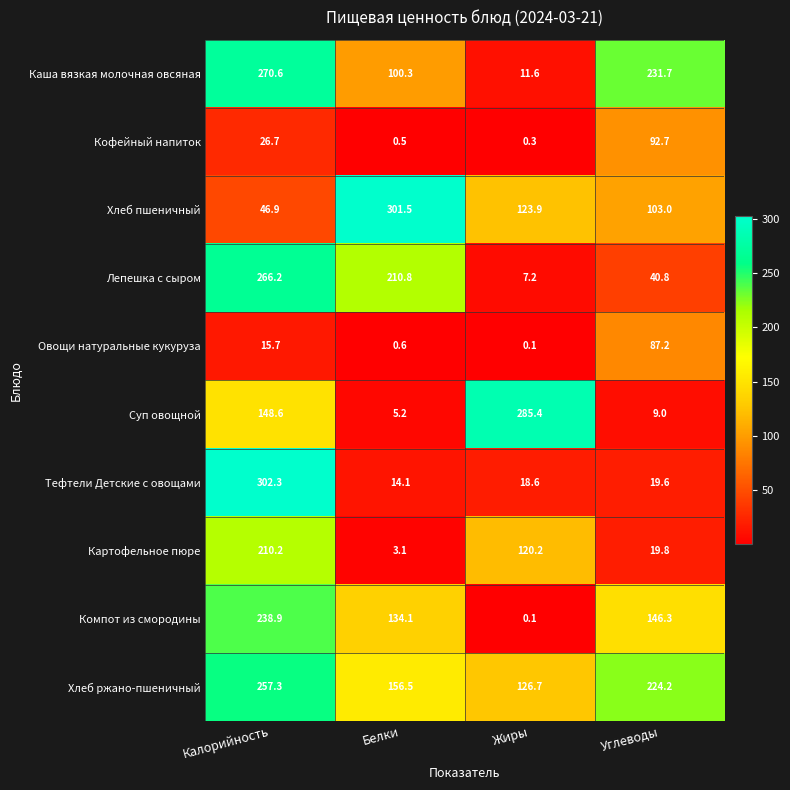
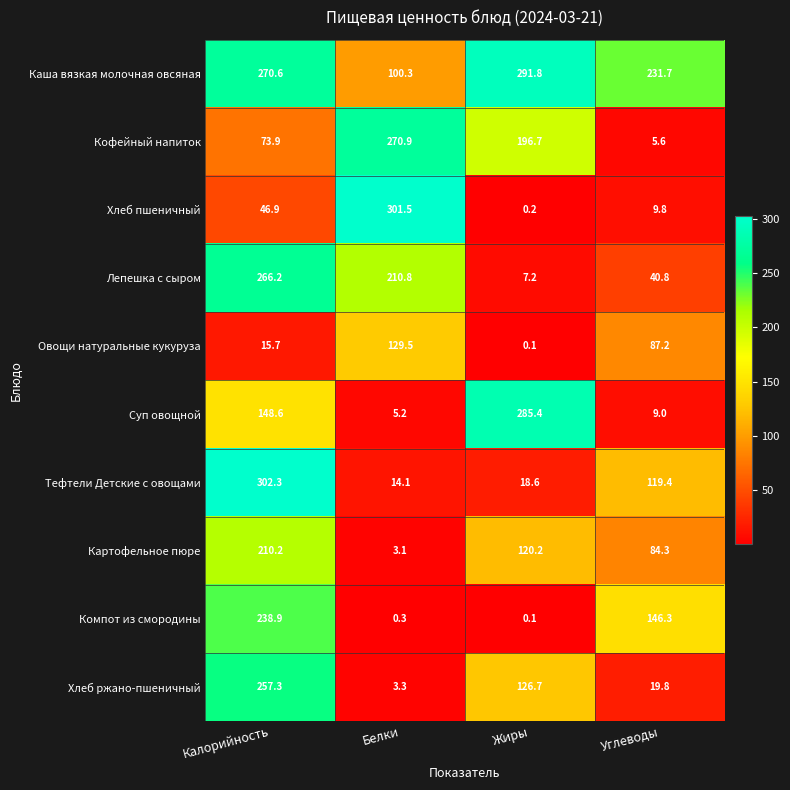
Каша вязкая молочная овсяная, Жиры: 11.6 -> 291.8
Кофейный напиток, Калорийность: 26.7 -> 73.9
Кофейный напиток, Белки: 0.5 -> 270.9
Кофейный напиток, Жиры: 0.3 -> 196.7
Кофейный напиток, Углеводы: 92.7 -> 5.6
Хлеб пшеничный, Жиры: 123.9 -> 0.2
Хлеб пшеничный, Углеводы: 103.0 -> 9.8
Овощи натуральные кукуруза, Белки: 0.6 -> 129.5
Тефтели Детские с овощами, Углеводы: 19.6 -> 119.4
Картофельное пюре, Углеводы: 19.8 -> 84.3
Компот из смородины, Белки: 134.1 -> 0.3
Хлеб ржано-пшеничный, Белки: 156.5 -> 3.3
Хлеб ржано-пшеничный, Углеводы: 224.2 -> 19.8
